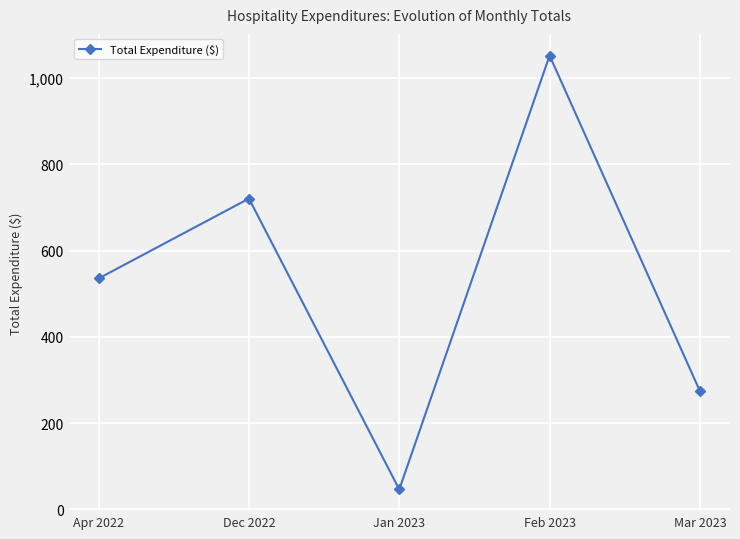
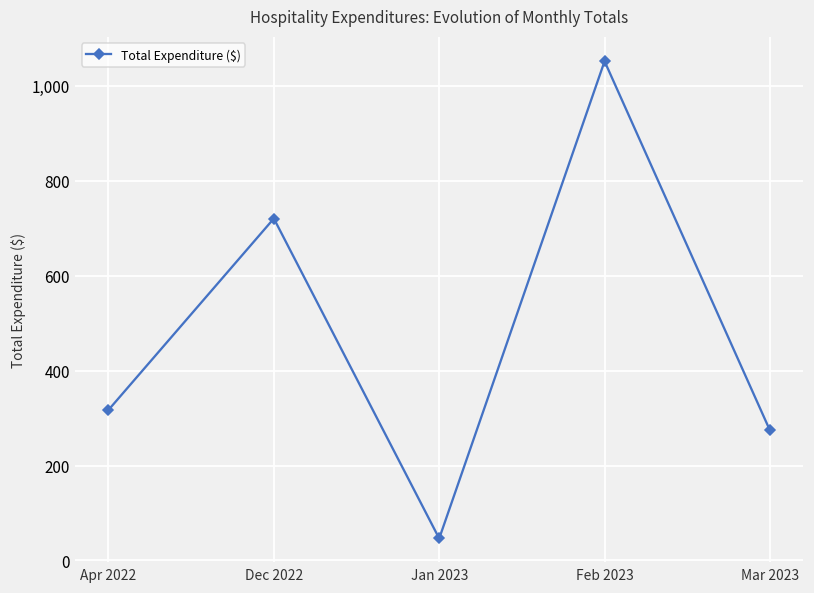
Apr 2022: 540 -> 320
